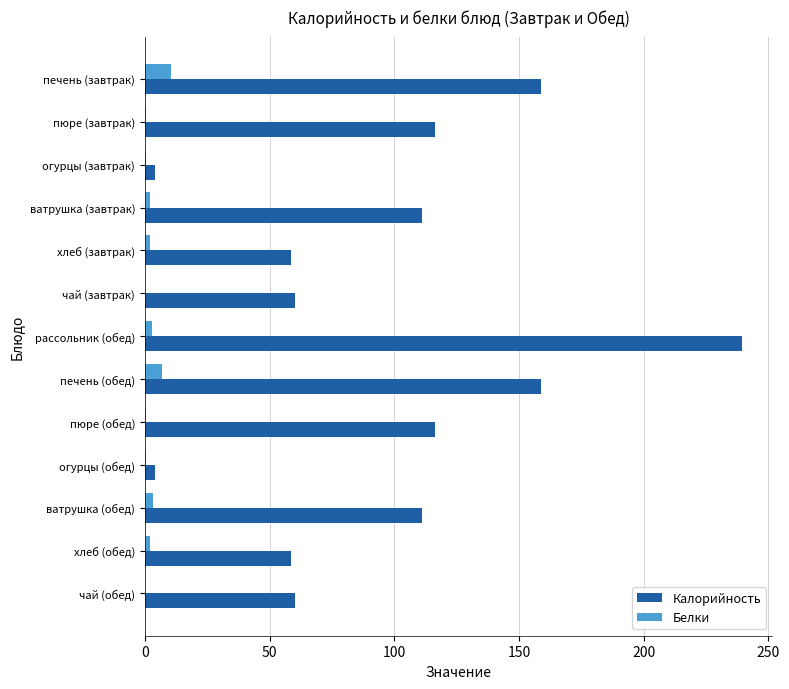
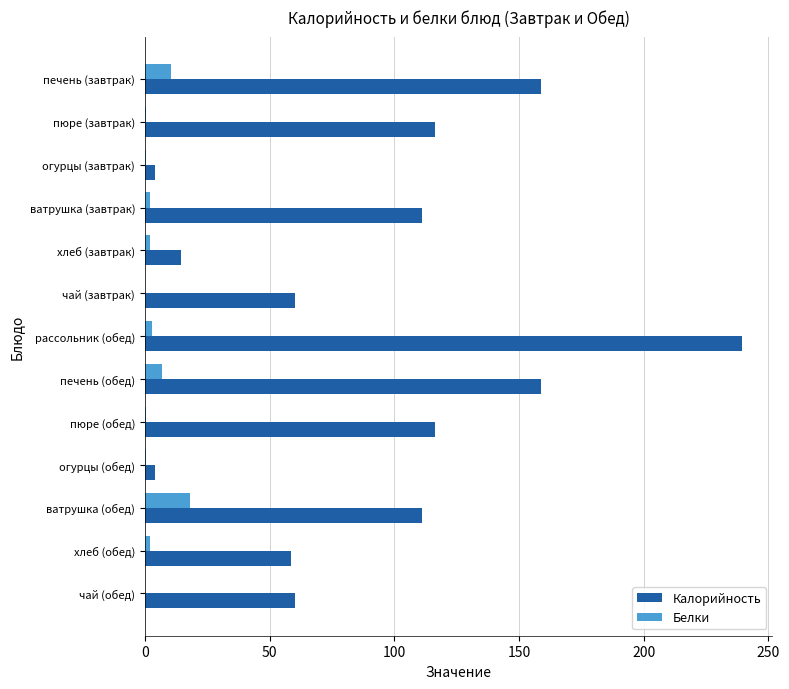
Калорийность, хлеб (завтрак): 58 -> 15
Белки, ватрушка (обед): 3 -> 18
